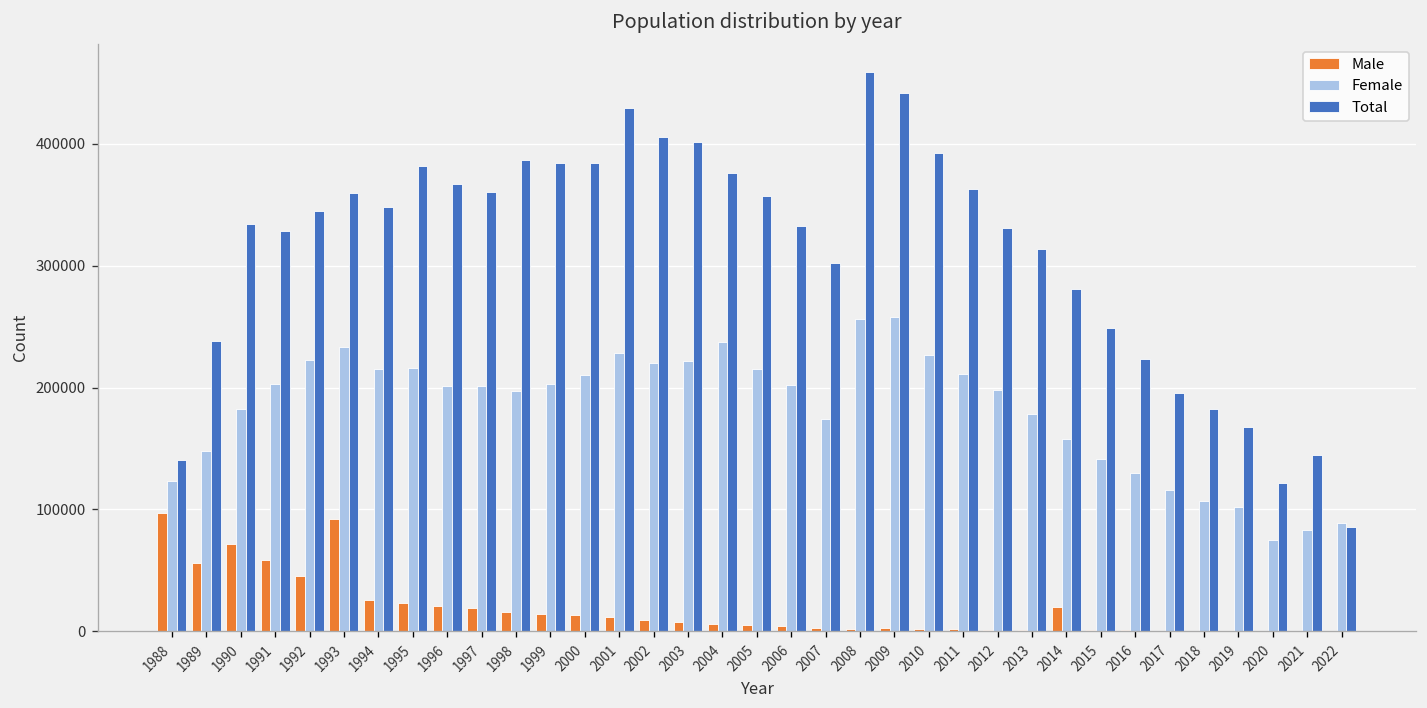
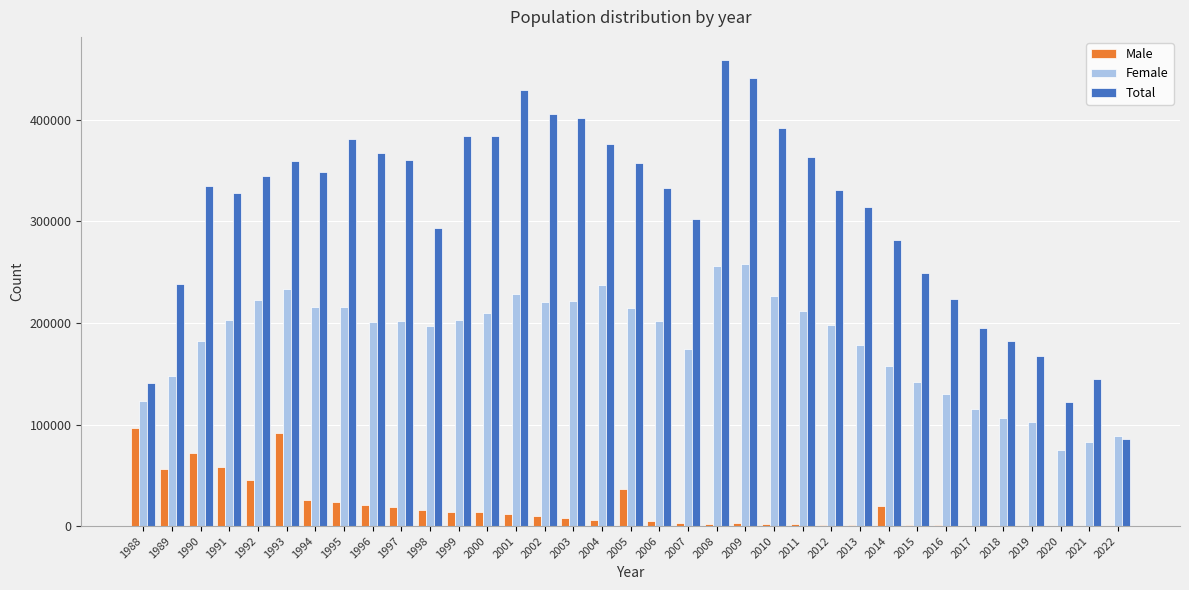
Total, 1998: 387000 -> 293000
Male, 2005: 5000 -> 36000
